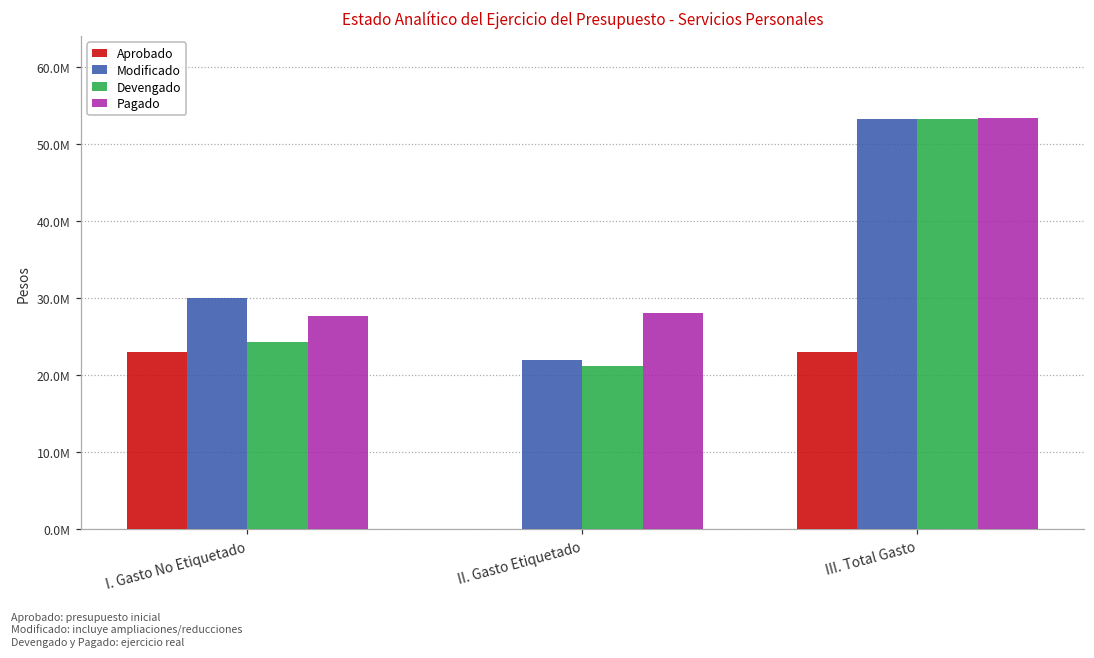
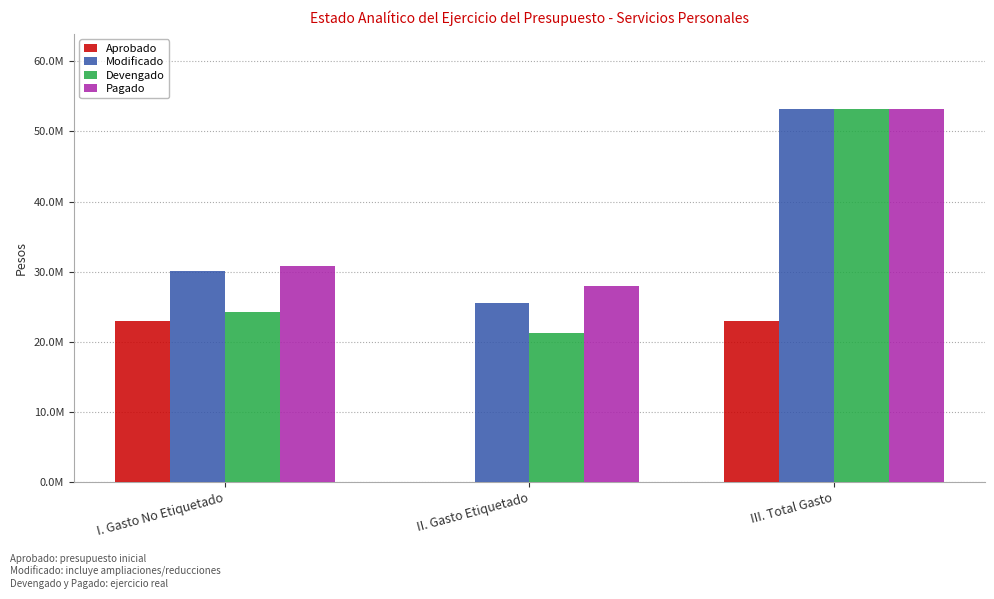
Pagado, I. Gasto No Etiquetado: 28000000 -> 31000000
Modificado, II. Gasto Etiquetado: 22000000 -> 26000000
